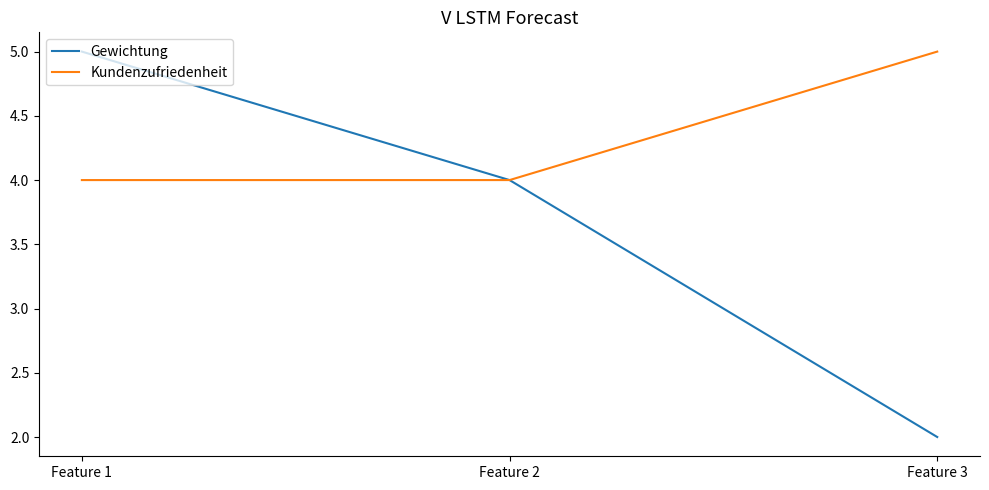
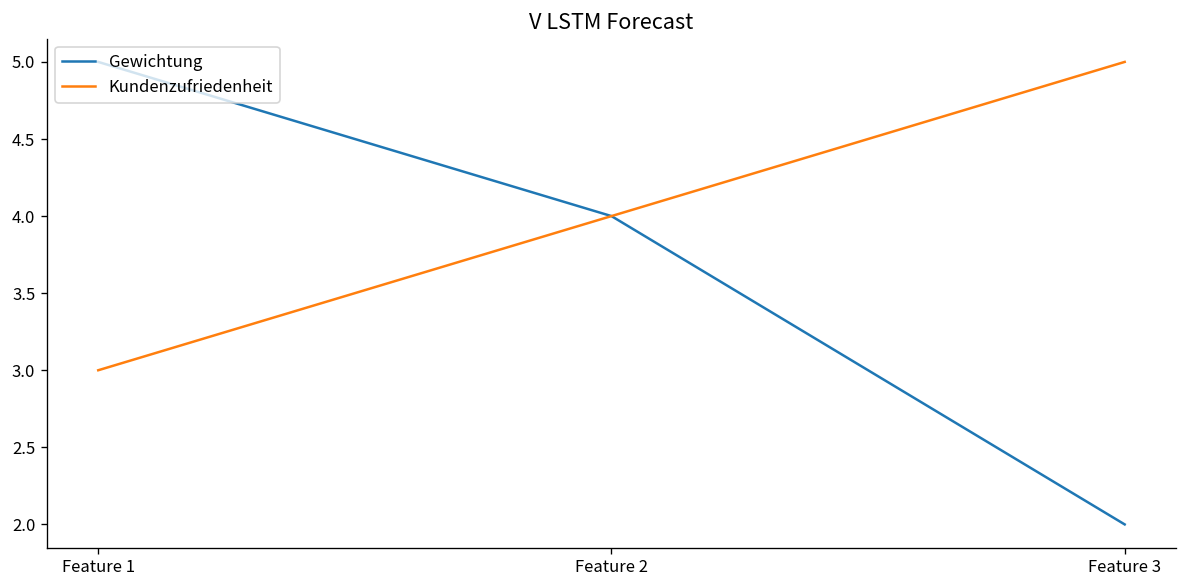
Kundenzufriedenheit, Feature 1: 4 -> 3
